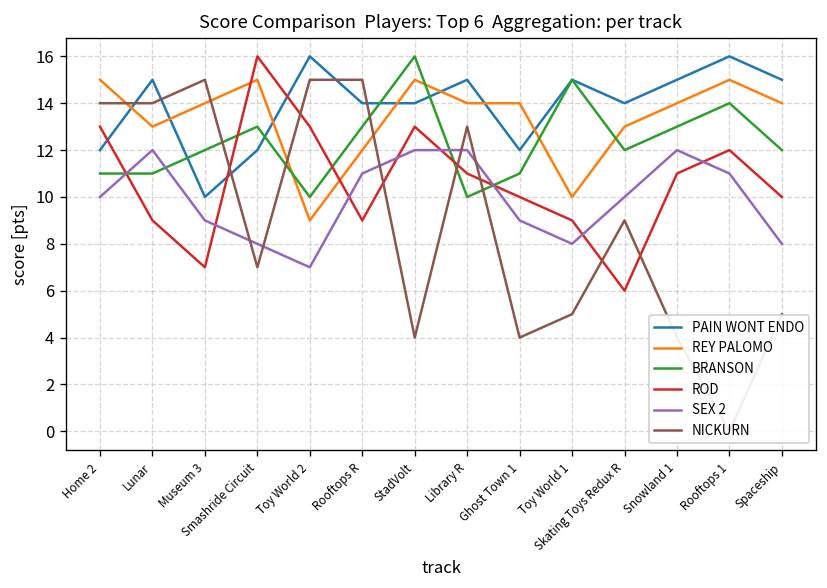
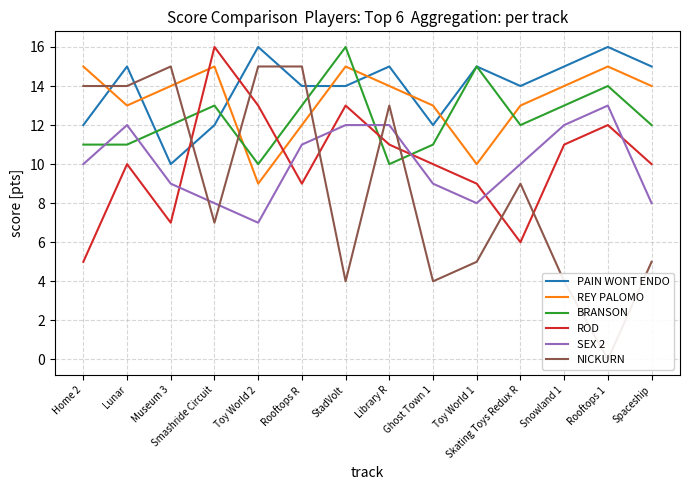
ROD, Home 2: 13 -> 5
ROD, Lunar: 9 -> 10
REY PALOMO, Ghost Town 1: 14 -> 13
SEX 2, Rooftops 1: 11 -> 13
